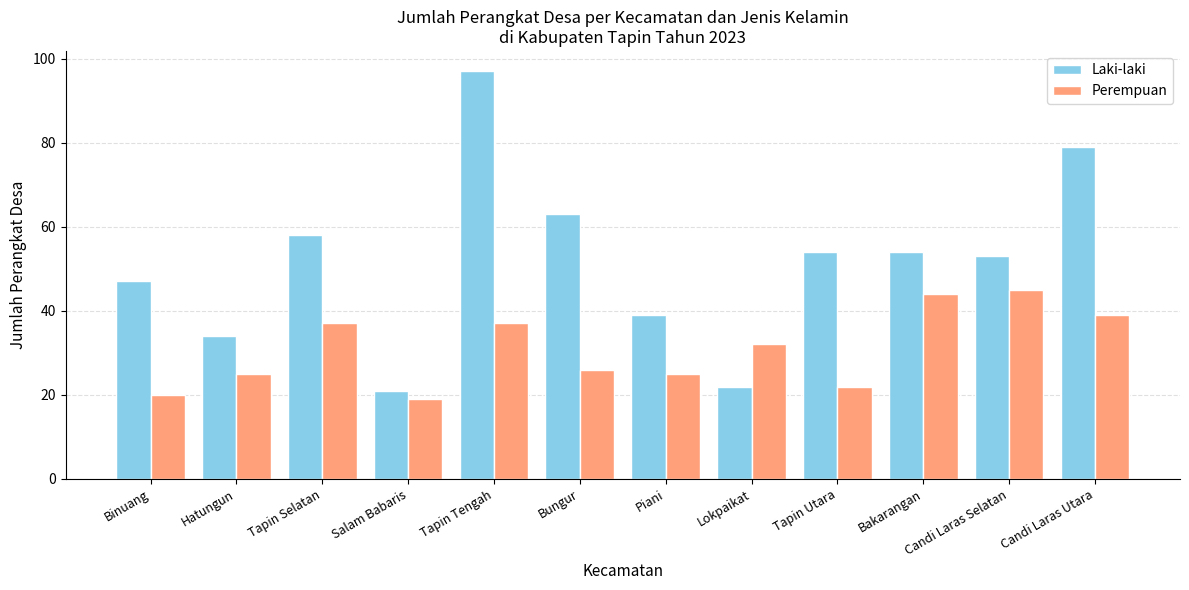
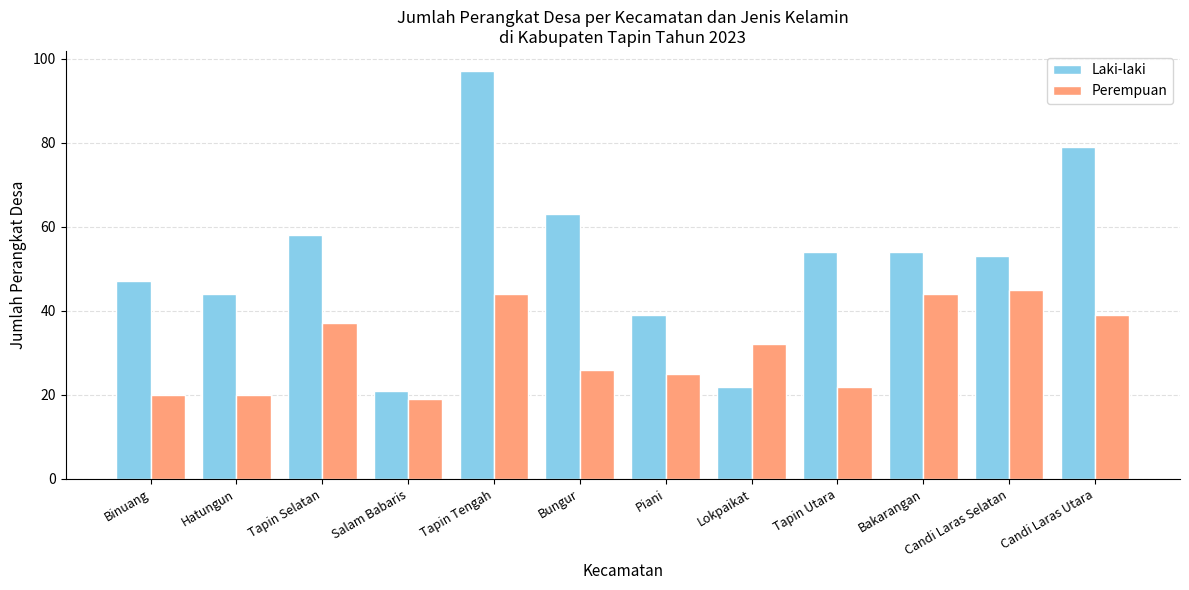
Laki-laki, Hatungun: 34 -> 44
Perempuan, Hatungun: 25 -> 20
Perempuan, Tapin Tengah: 37 -> 44
